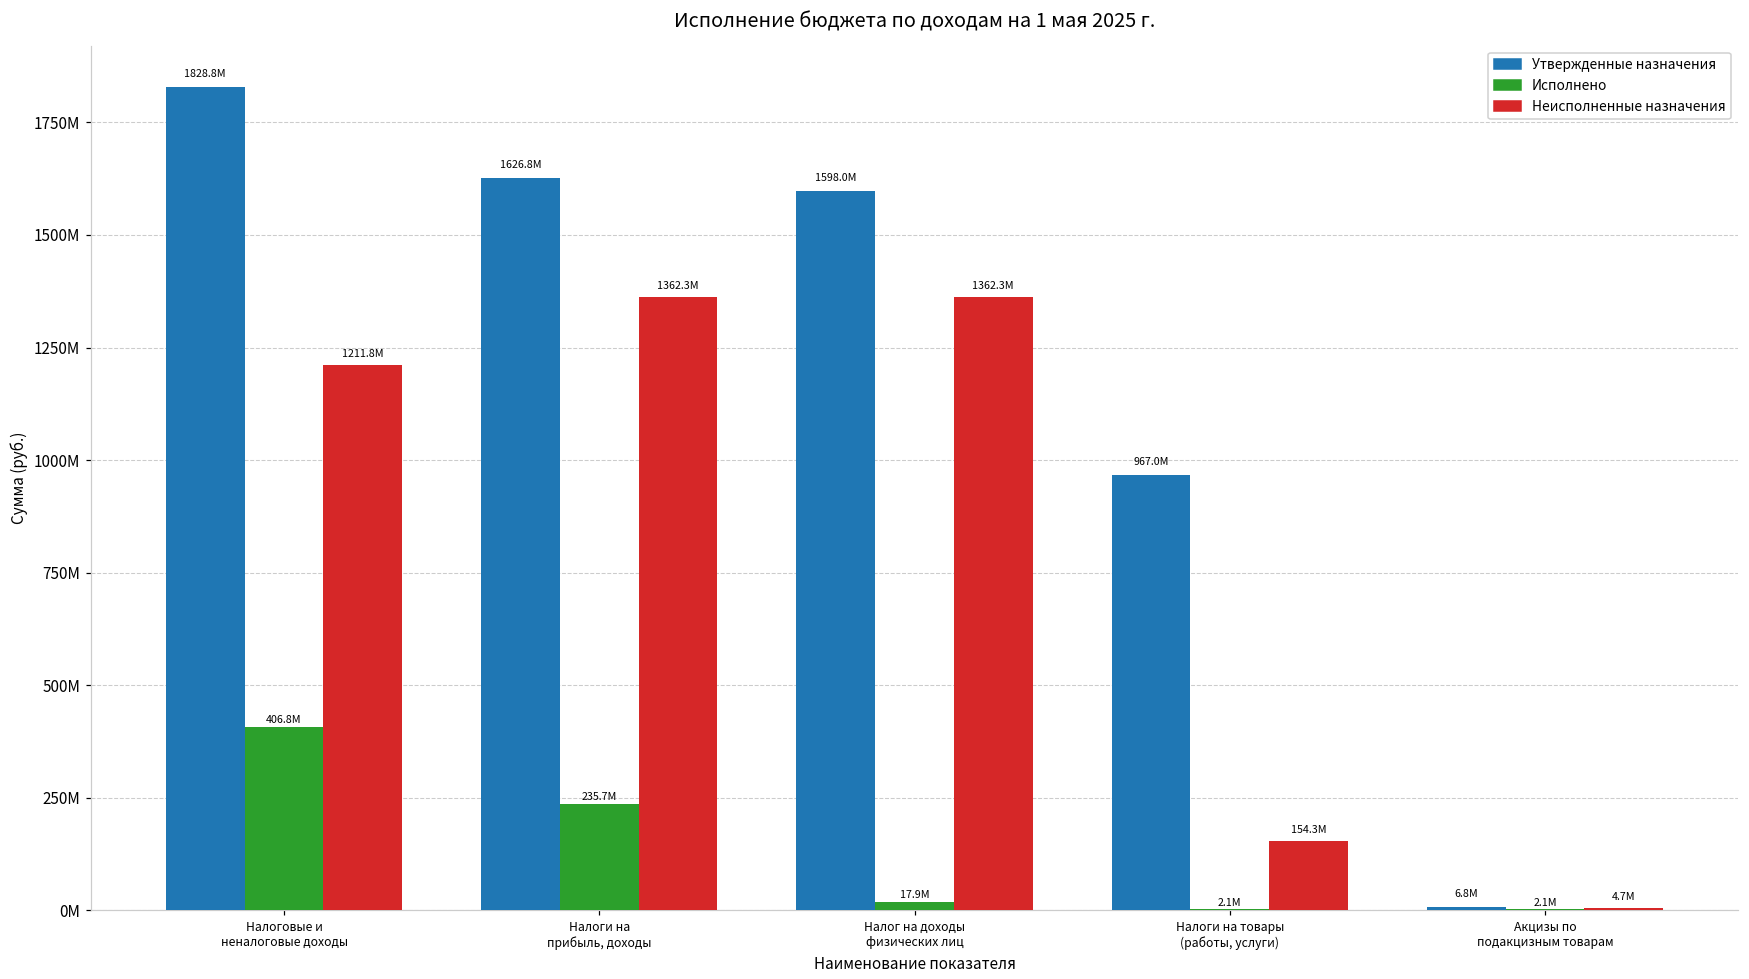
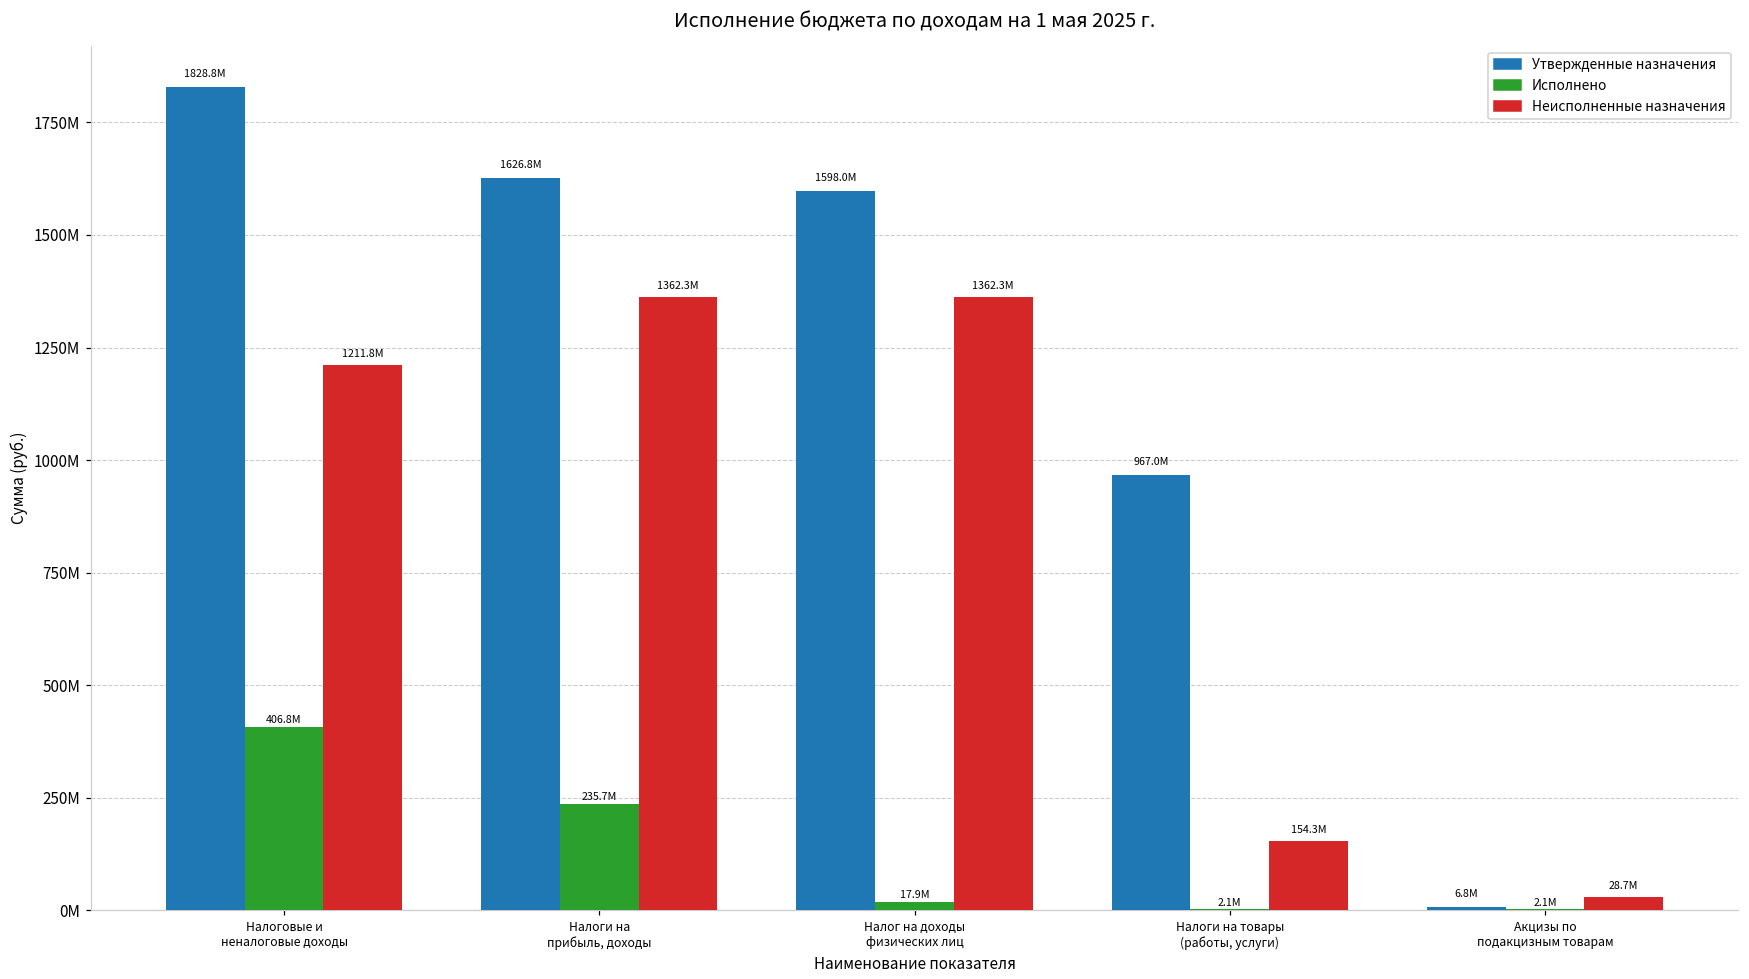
Неисполненные назначения, Акцизы по подакцизным товарам: 4.7M -> 28.7M
